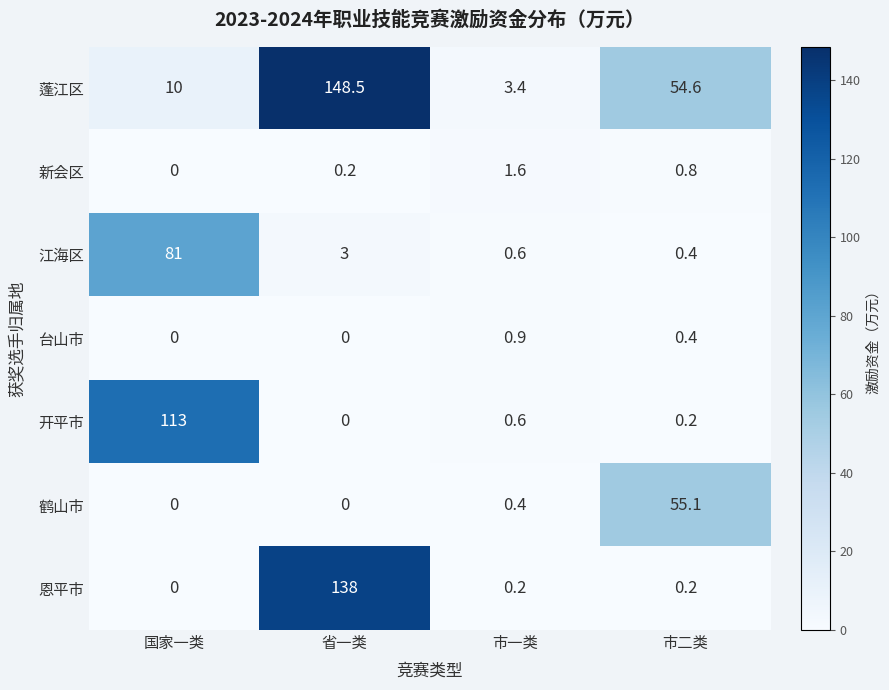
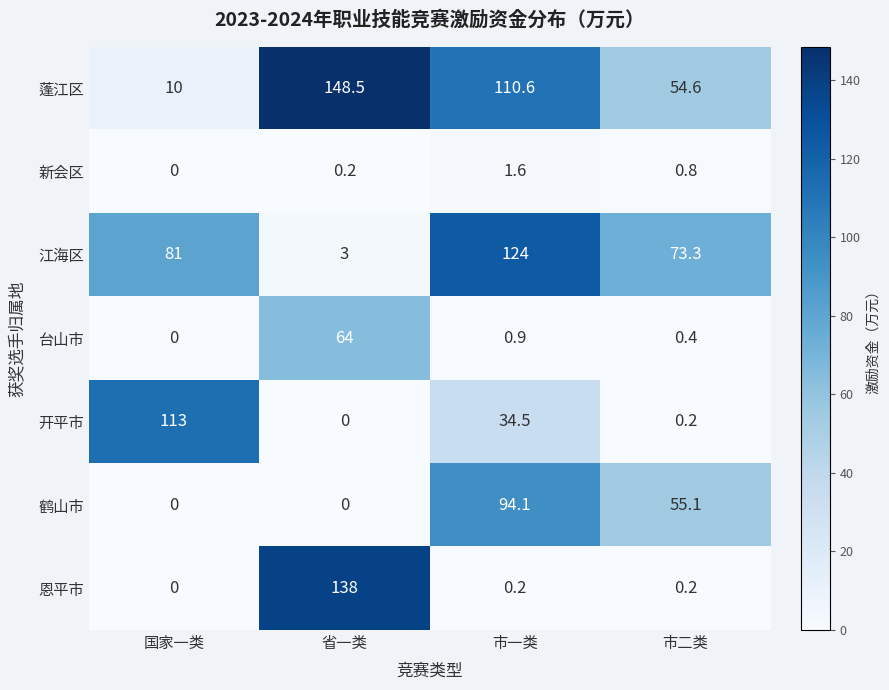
蓬江区, 市一类: 3.4 -> 110.6
江海区, 市一类: 0.6 -> 124
江海区, 市二类: 0.4 -> 73.3
台山市, 省一类: 0 -> 64
开平市, 市一类: 0.6 -> 34.5
鹤山市, 市一类: 0.4 -> 94.1
